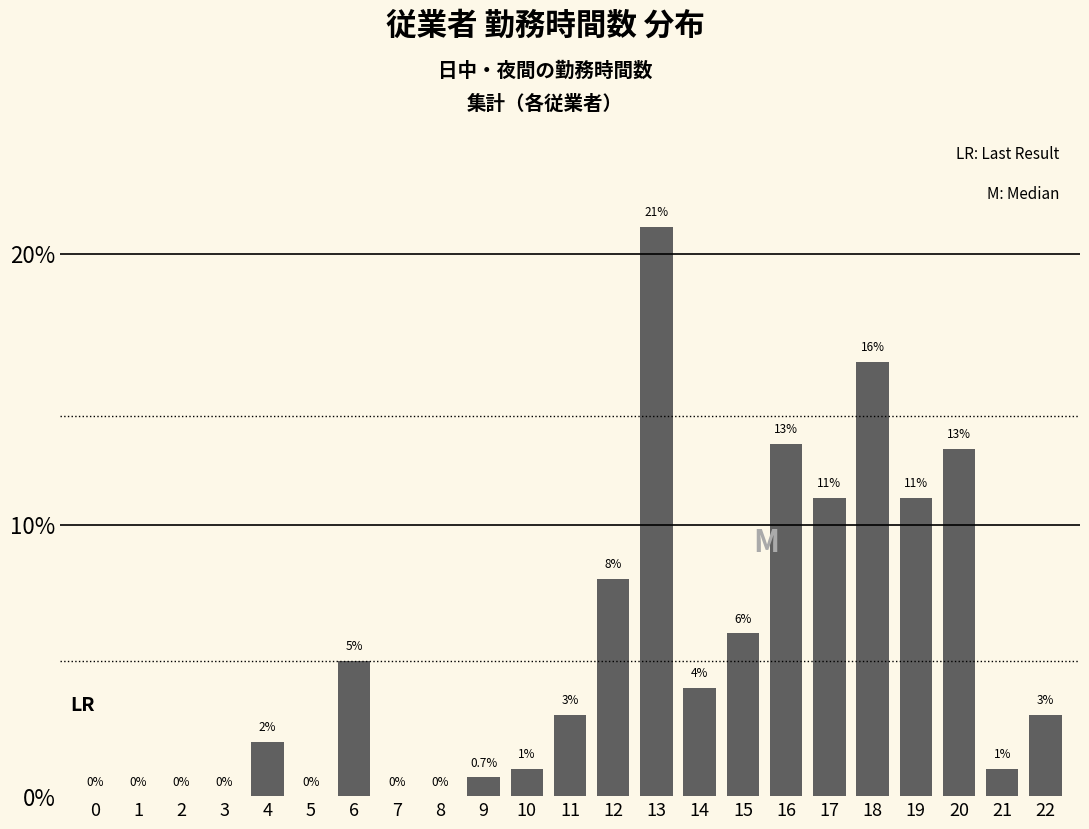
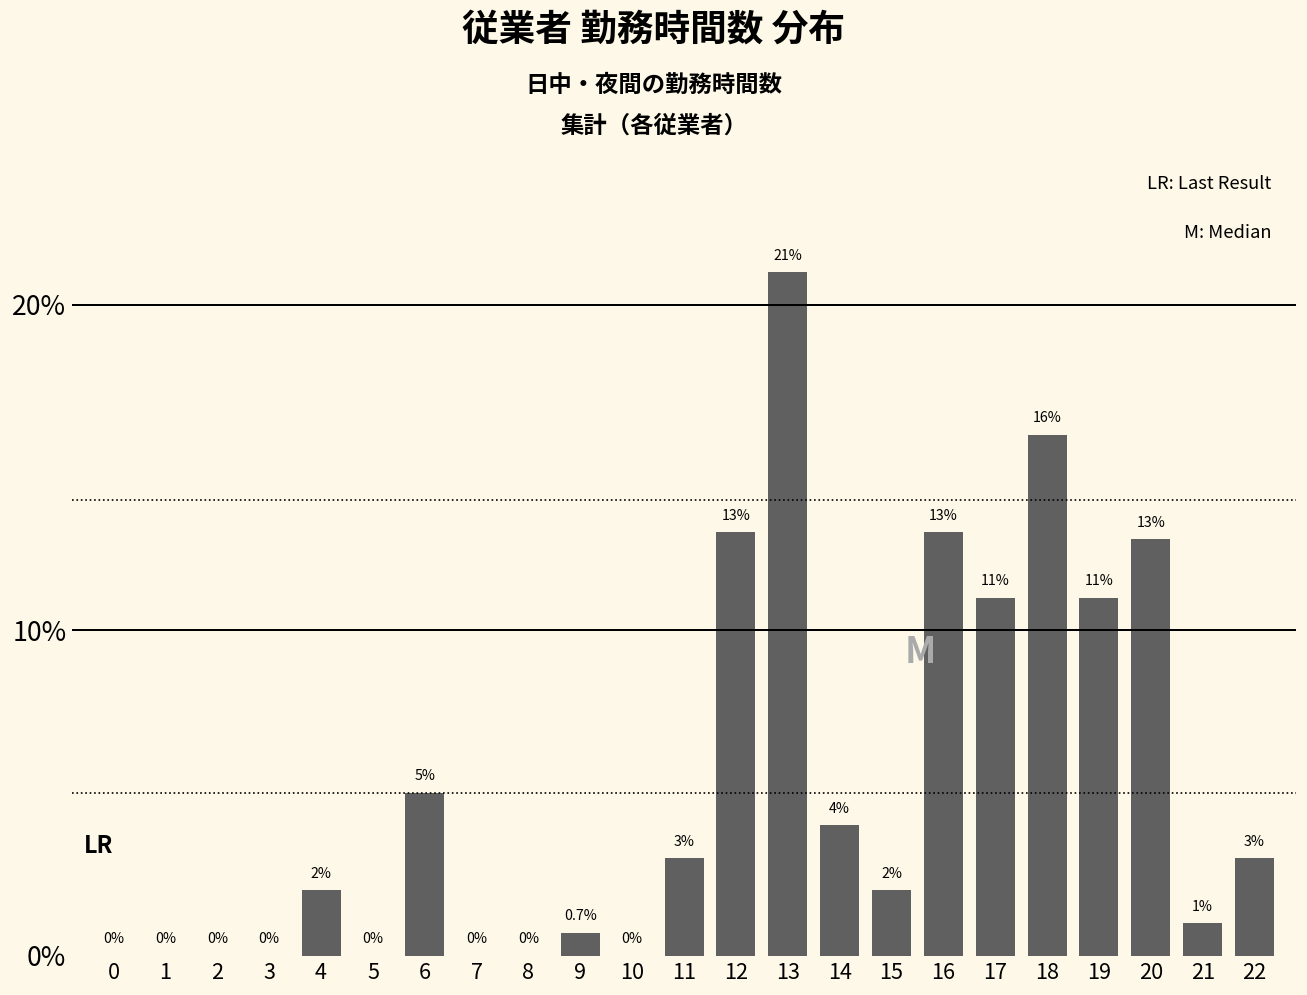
10: 1% -> 0%
12: 8% -> 13%
15: 6% -> 2%
